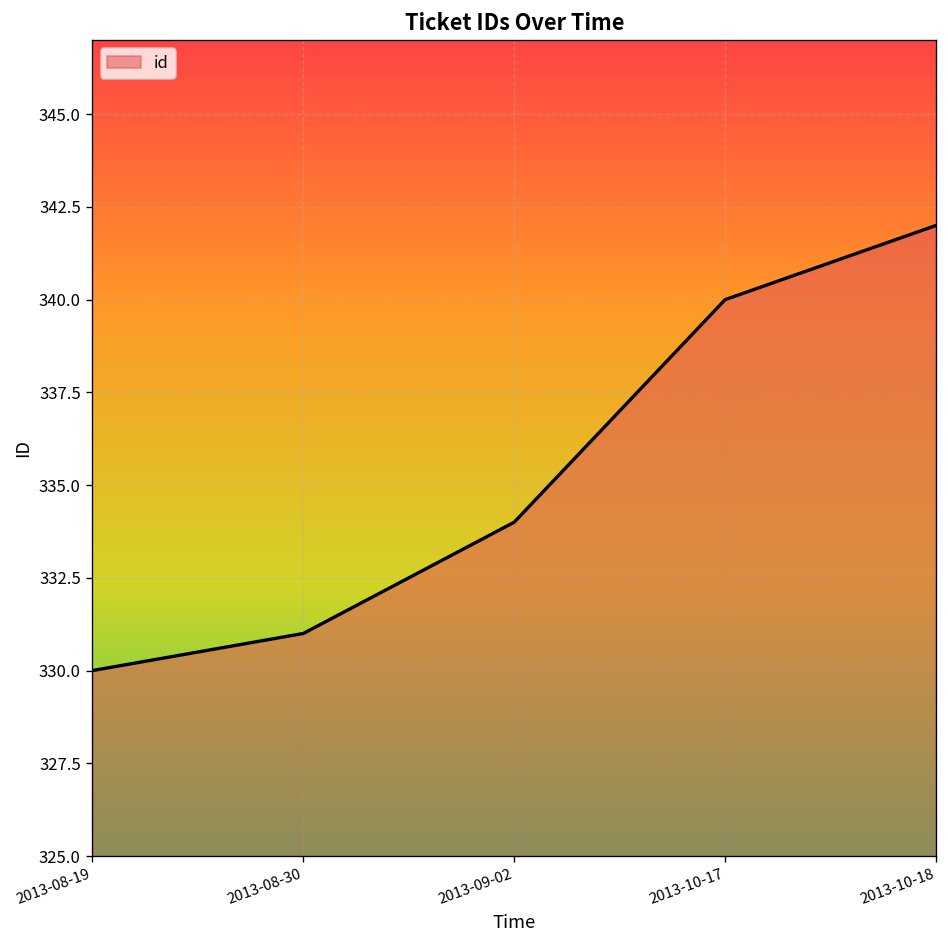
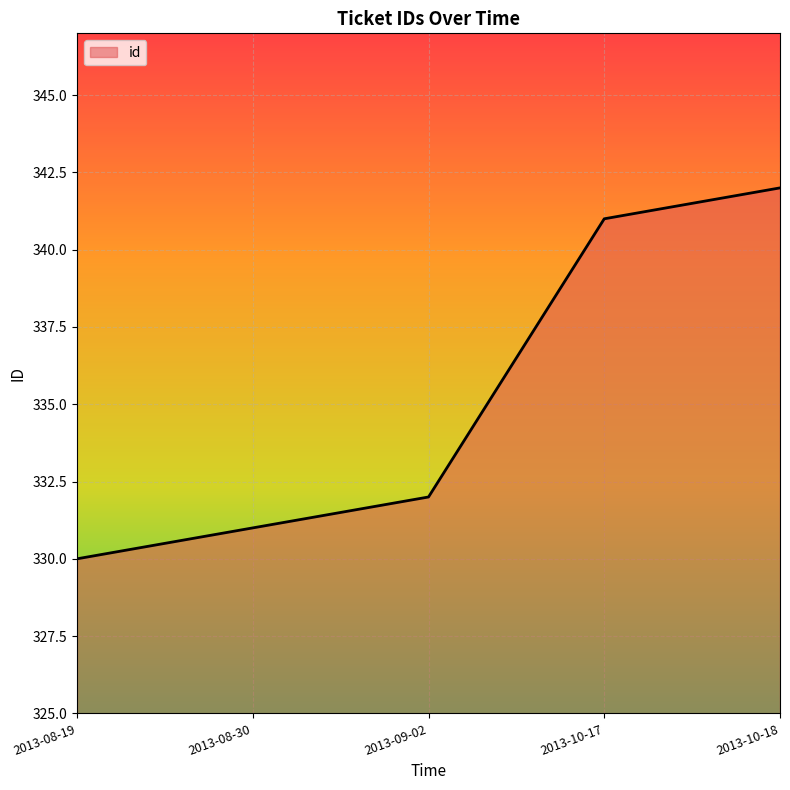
2013-09-02: 334 -> 332
2013-10-17: 340 -> 341
